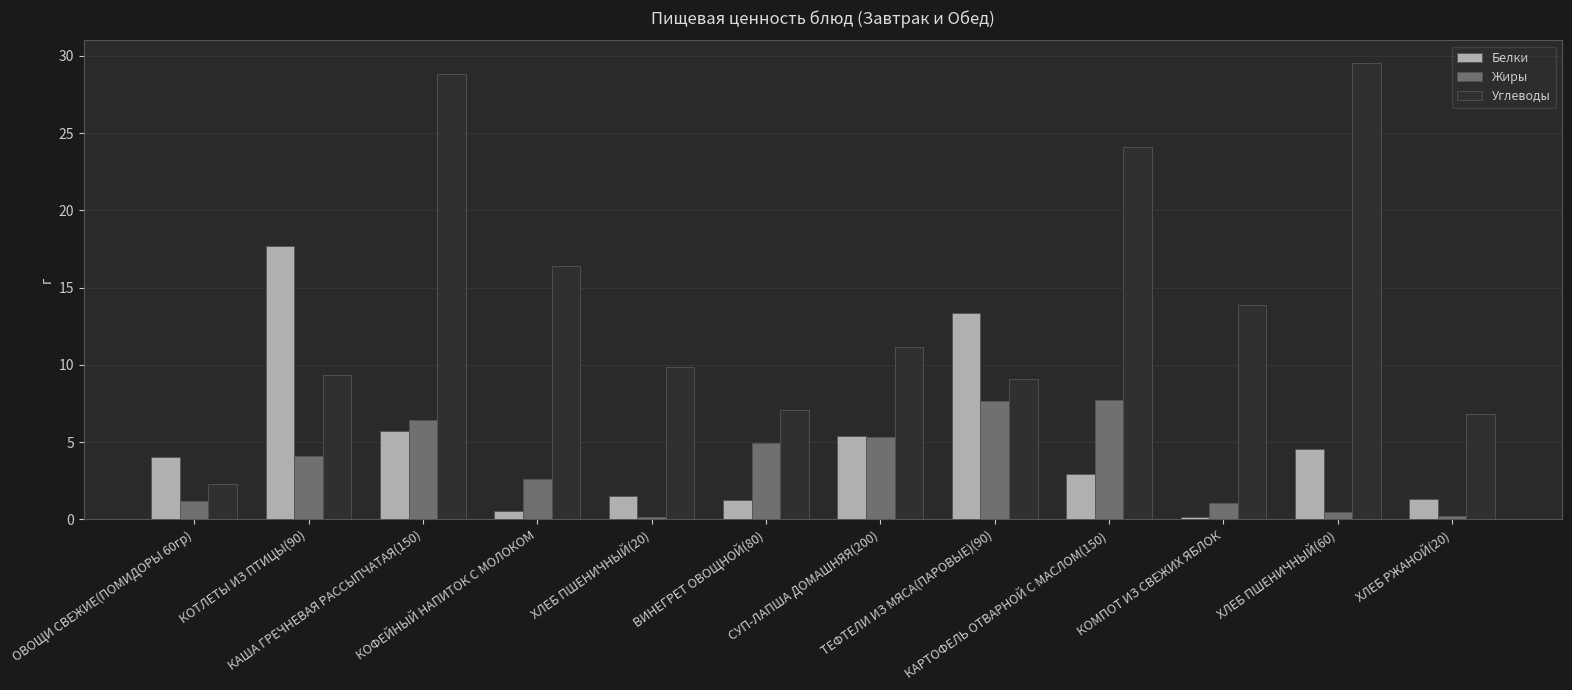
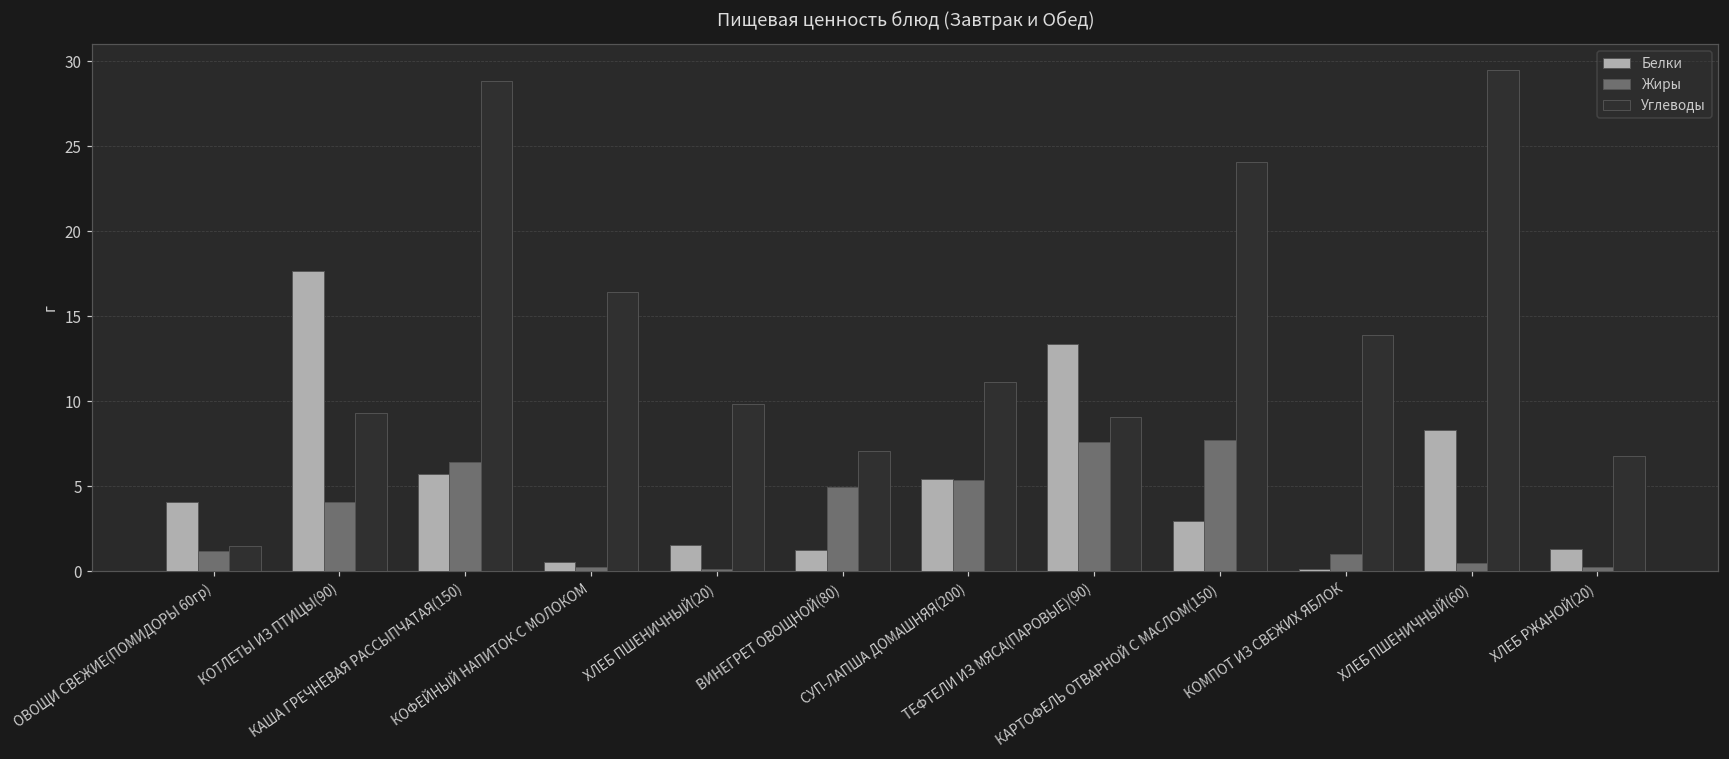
Углеводы, ОВОЩИ СВЕЖИЕ(ПОМИДОРЫ 60гр): 2.3 -> 1.5
Жиры, КОФЕЙНЫЙ НАПИТОК С МОЛОКОМ: 2.6 -> 0.3
Белки, ХЛЕБ ПШЕНИЧНЫЙ(60): 4.6 -> 8.3
